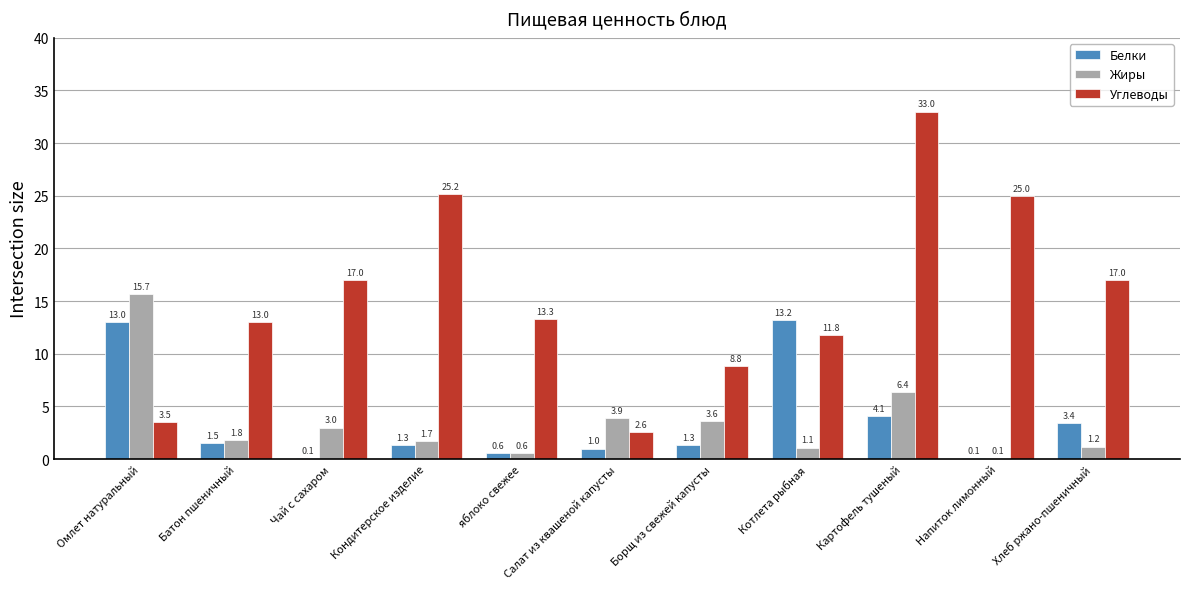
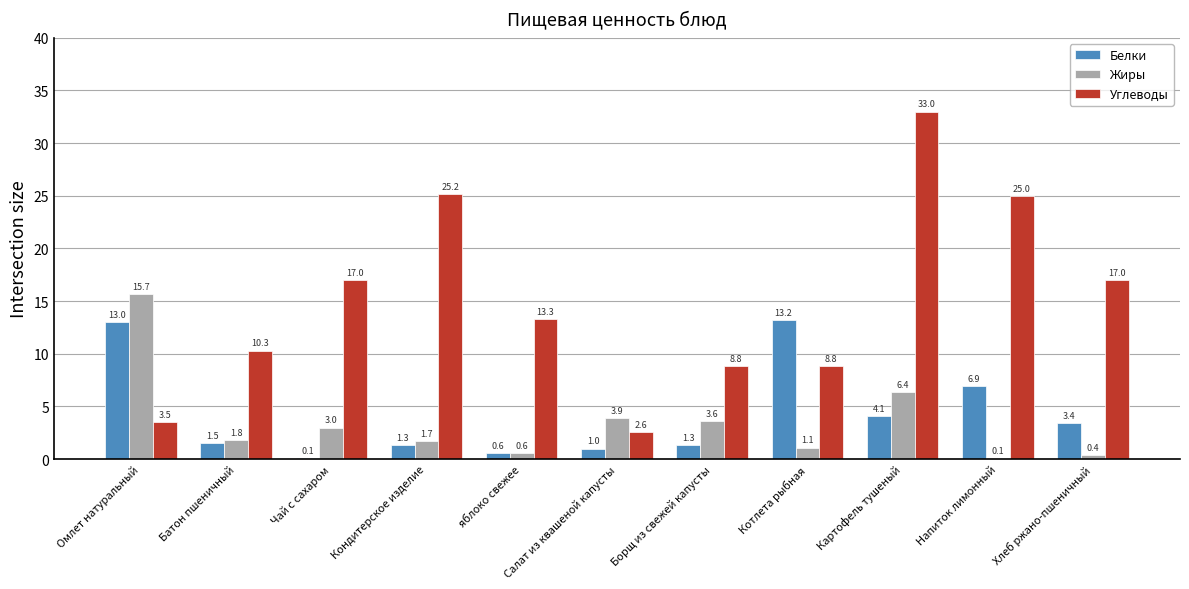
Углеводы, Батон пшеничный: 13.0 -> 10.3
Углеводы, Котлета рыбная: 11.8 -> 8.8
Белки, Напиток лимонный: 0.1 -> 6.9
Жиры, Хлеб ржано-пшеничный: 1.2 -> 0.4
